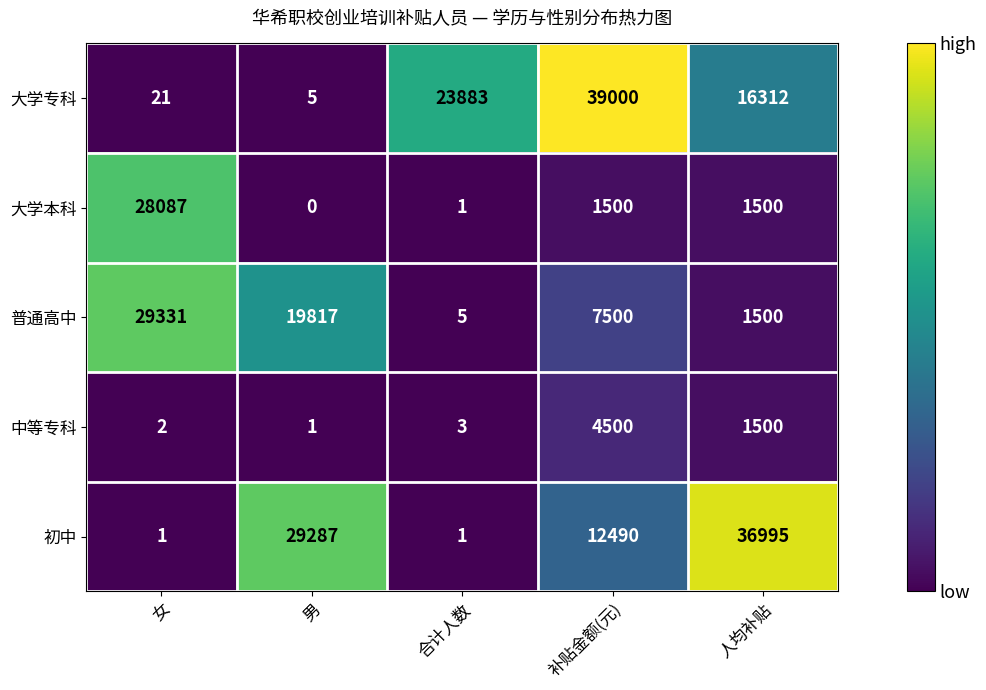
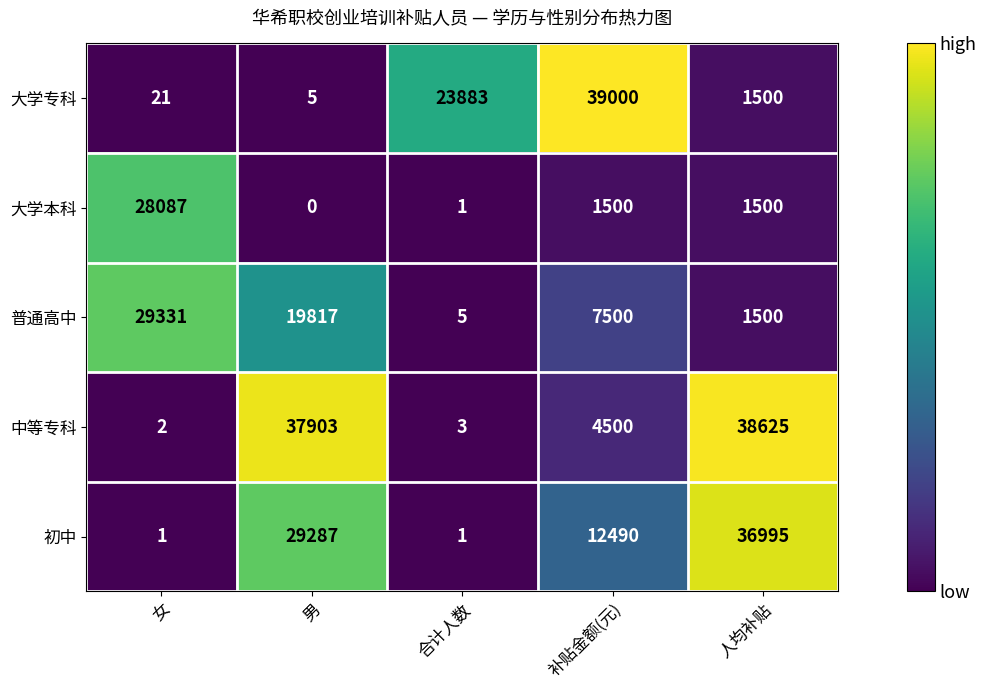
大学专科, 人均补贴: 16312 -> 1500
中等专科, 男: 1 -> 37903
中等专科, 人均补贴: 1500 -> 38625
